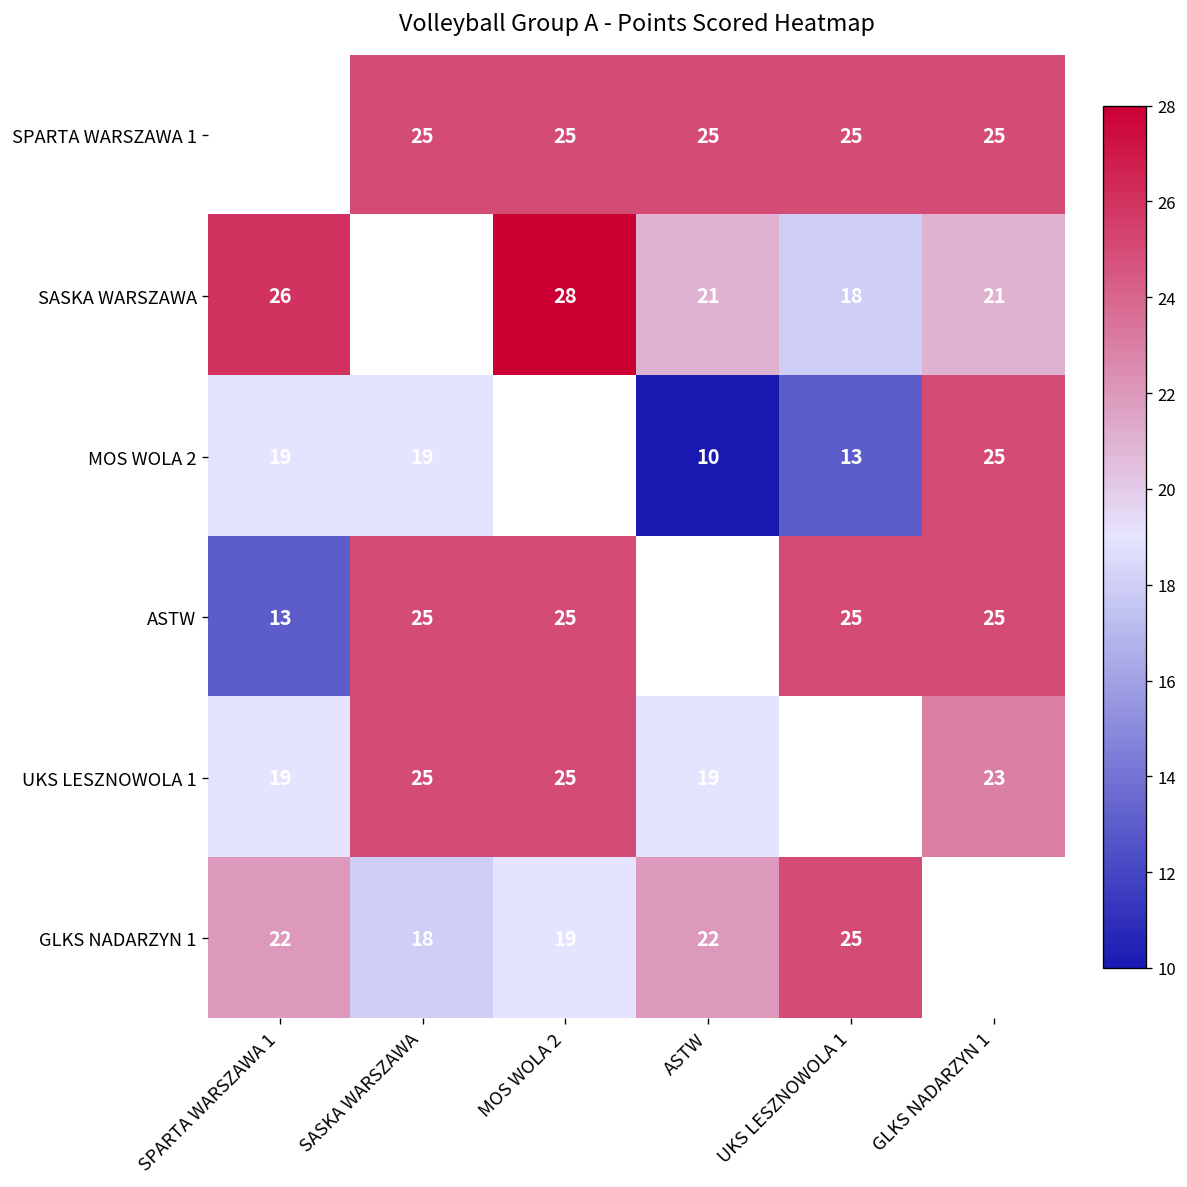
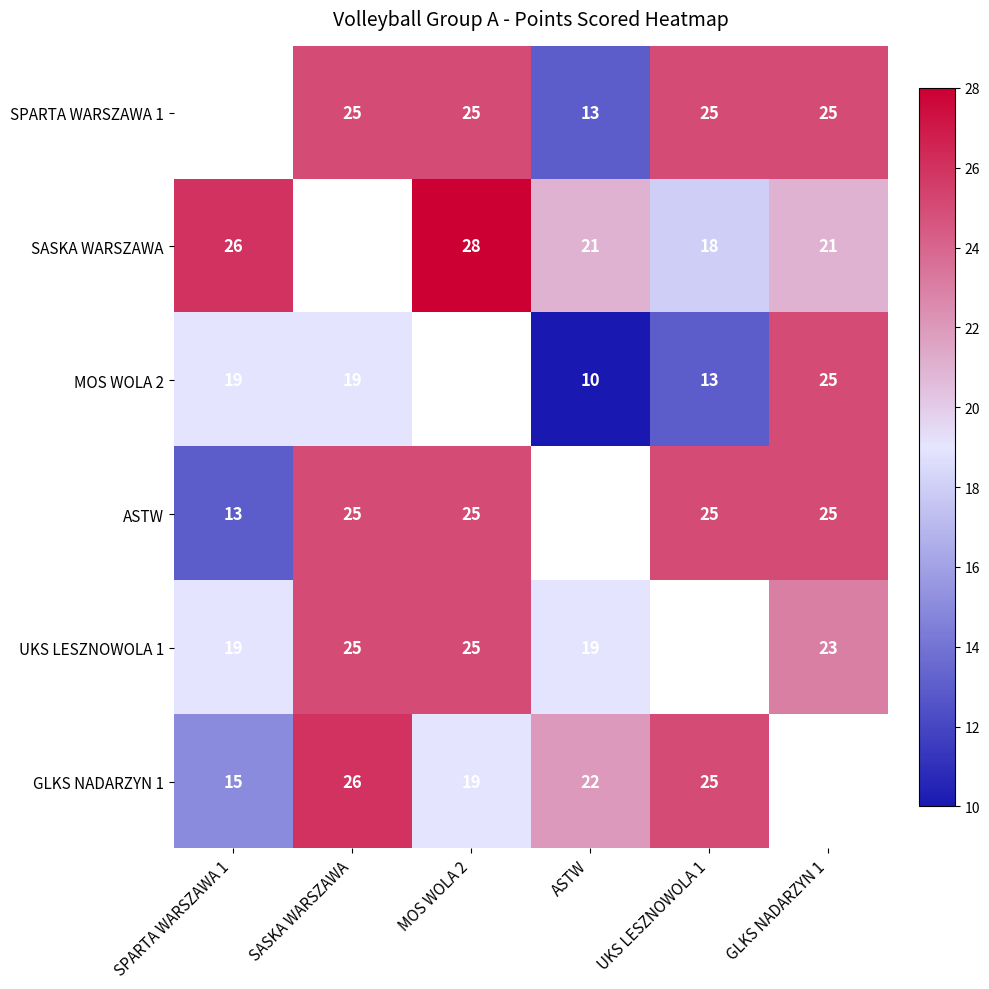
SPARTA WARSZAWA 1, ASTW: 25 -> 13
GLKS NADARZYN 1, SPARTA WARSZAWA 1: 22 -> 15
GLKS NADARZYN 1, SASKA WARSZAWA: 18 -> 26
